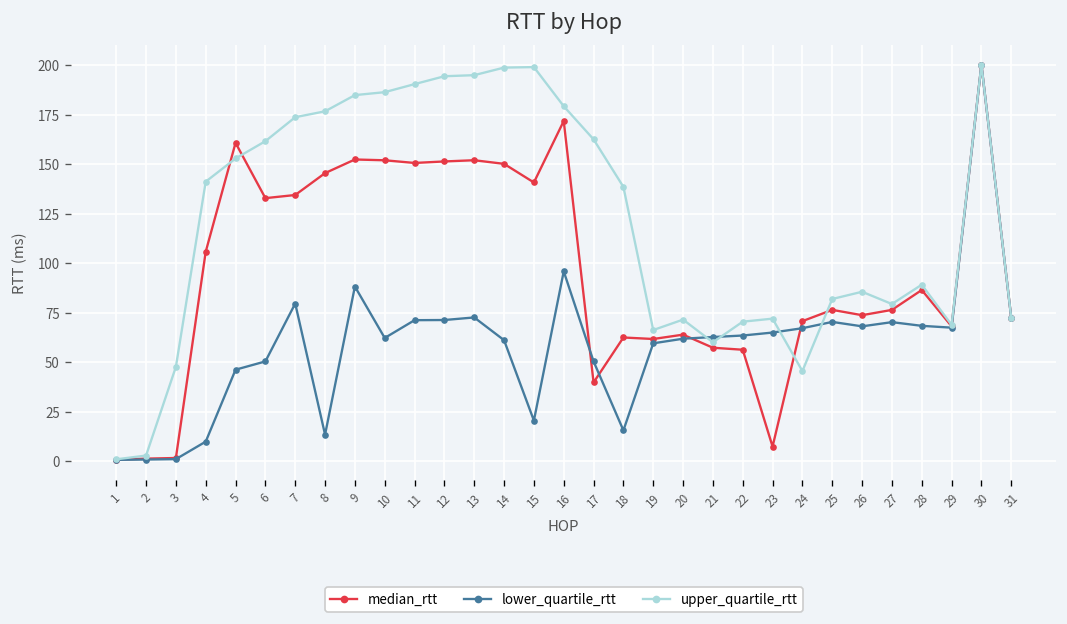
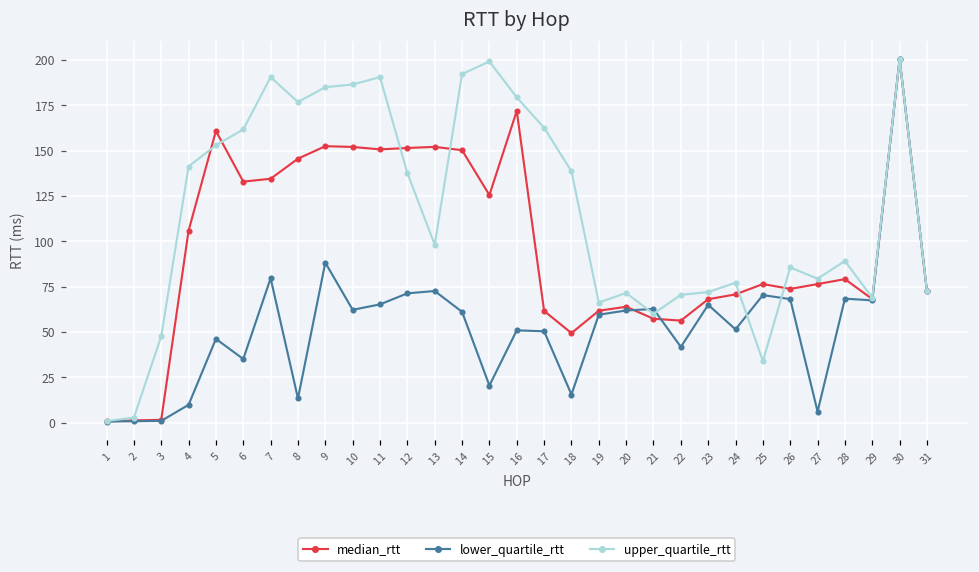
lower_quartile_rtt, 6: 50 -> 35
upper_quartile_rtt, 7: 174 -> 190
lower_quartile_rtt, 11: 71 -> 65
upper_quartile_rtt, 12: 195 -> 138
upper_quartile_rtt, 13: 195 -> 98
upper_quartile_rtt, 14: 199 -> 192
median_rtt, 15: 141 -> 126
lower_quartile_rtt, 16: 96 -> 51
median_rtt, 17: 40 -> 62
median_rtt, 18: 63 -> 49
lower_quartile_rtt, 22: 64 -> 42
median_rtt, 23: 7 -> 68
lower_quartile_rtt, 24: 67 -> 51
upper_quartile_rtt, 24: 46 -> 77
upper_quartile_rtt, 25: 82 -> 34
lower_quartile_rtt, 27: 70 -> 6
median_rtt, 28: 86 -> 79
